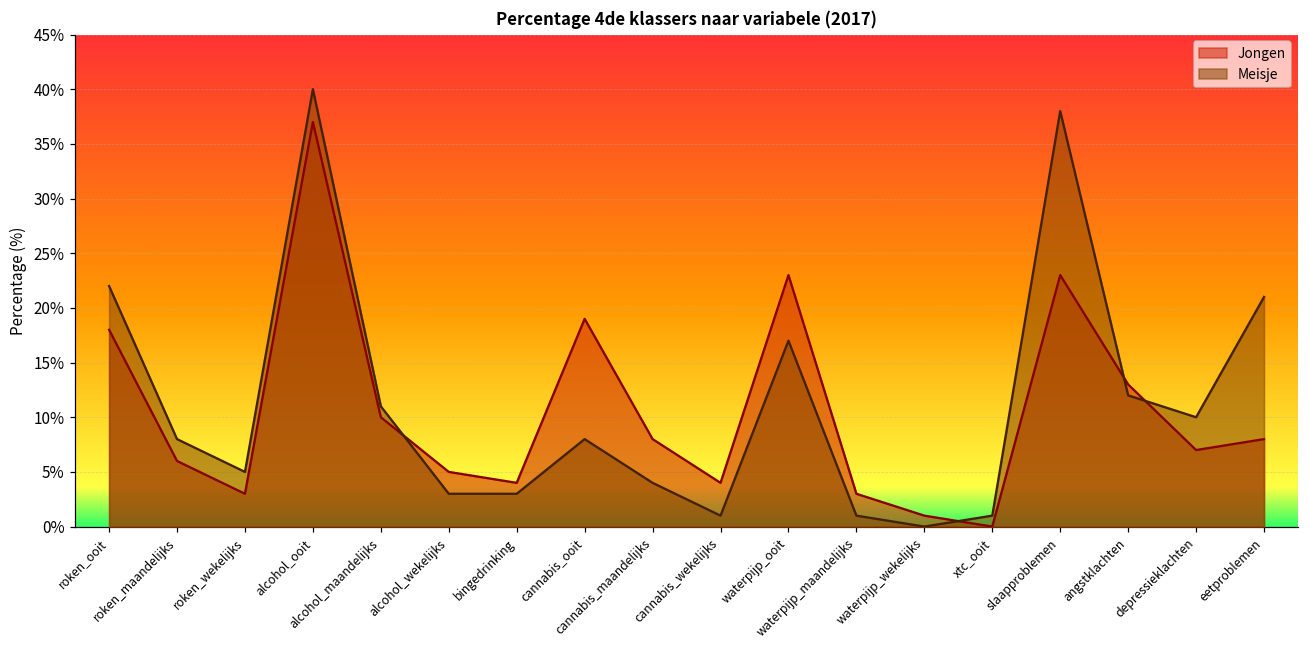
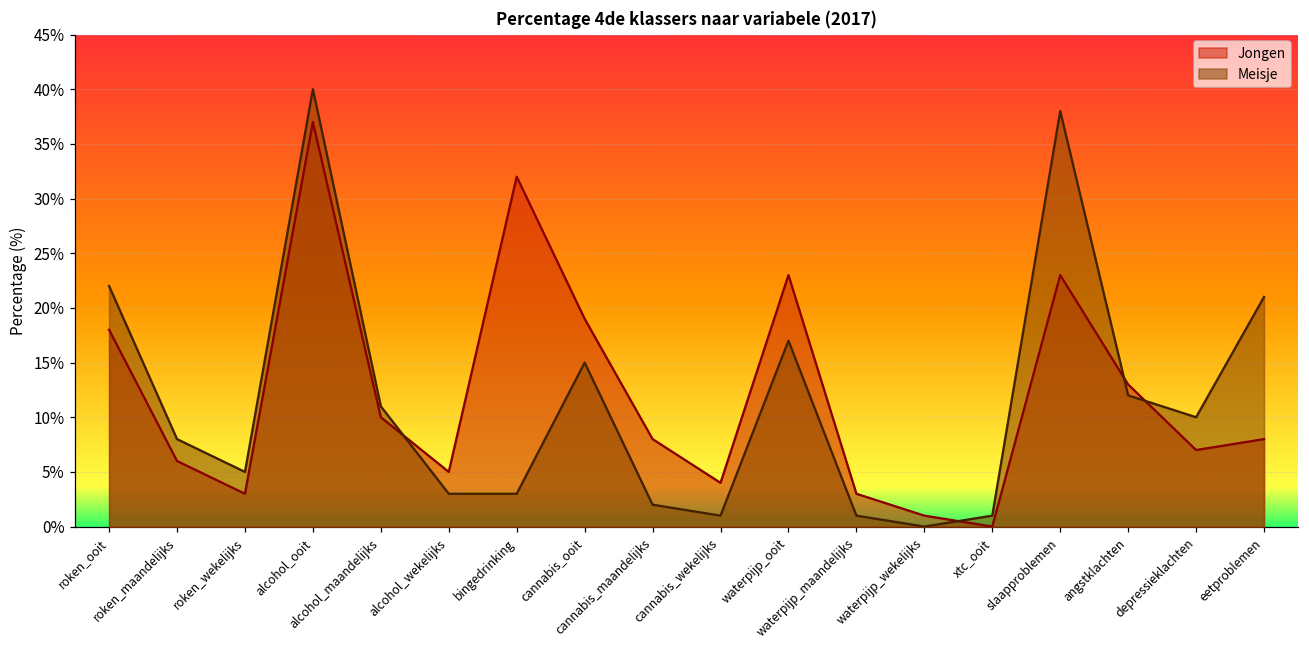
Jongen, bingedrinking: 4% -> 32%
Meisje, cannabis_ooit: 8% -> 15%
Meisje, cannabis_maandelijks: 4% -> 2%
